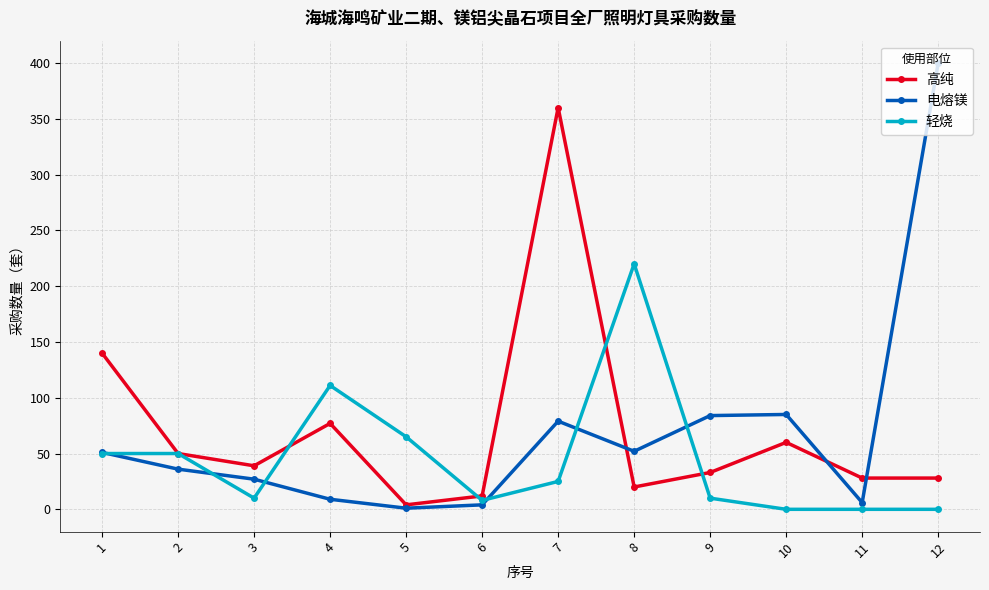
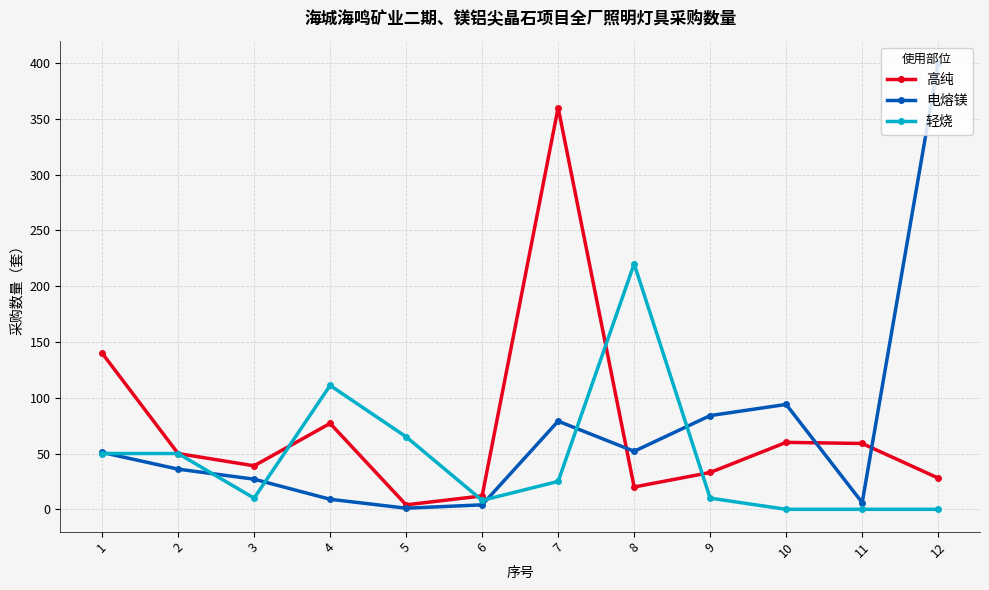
电熔镁, 10: 85 -> 94
高纯, 11: 28 -> 59
